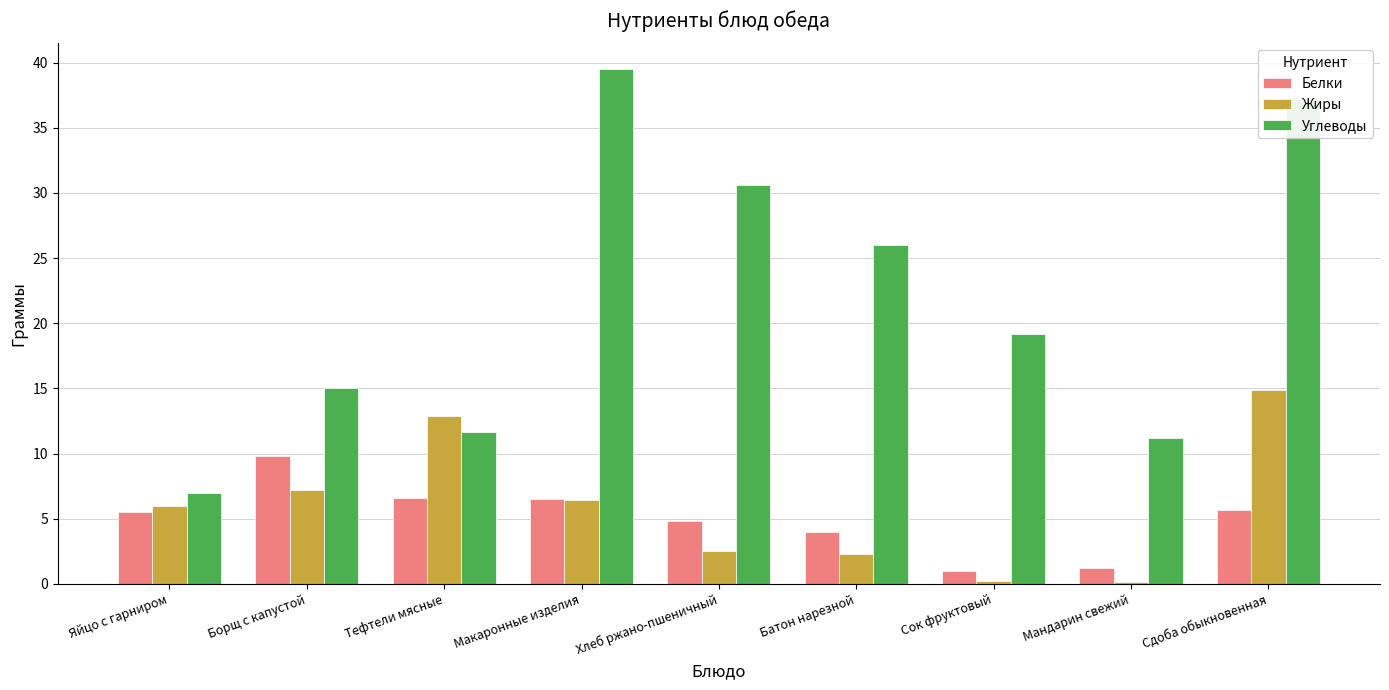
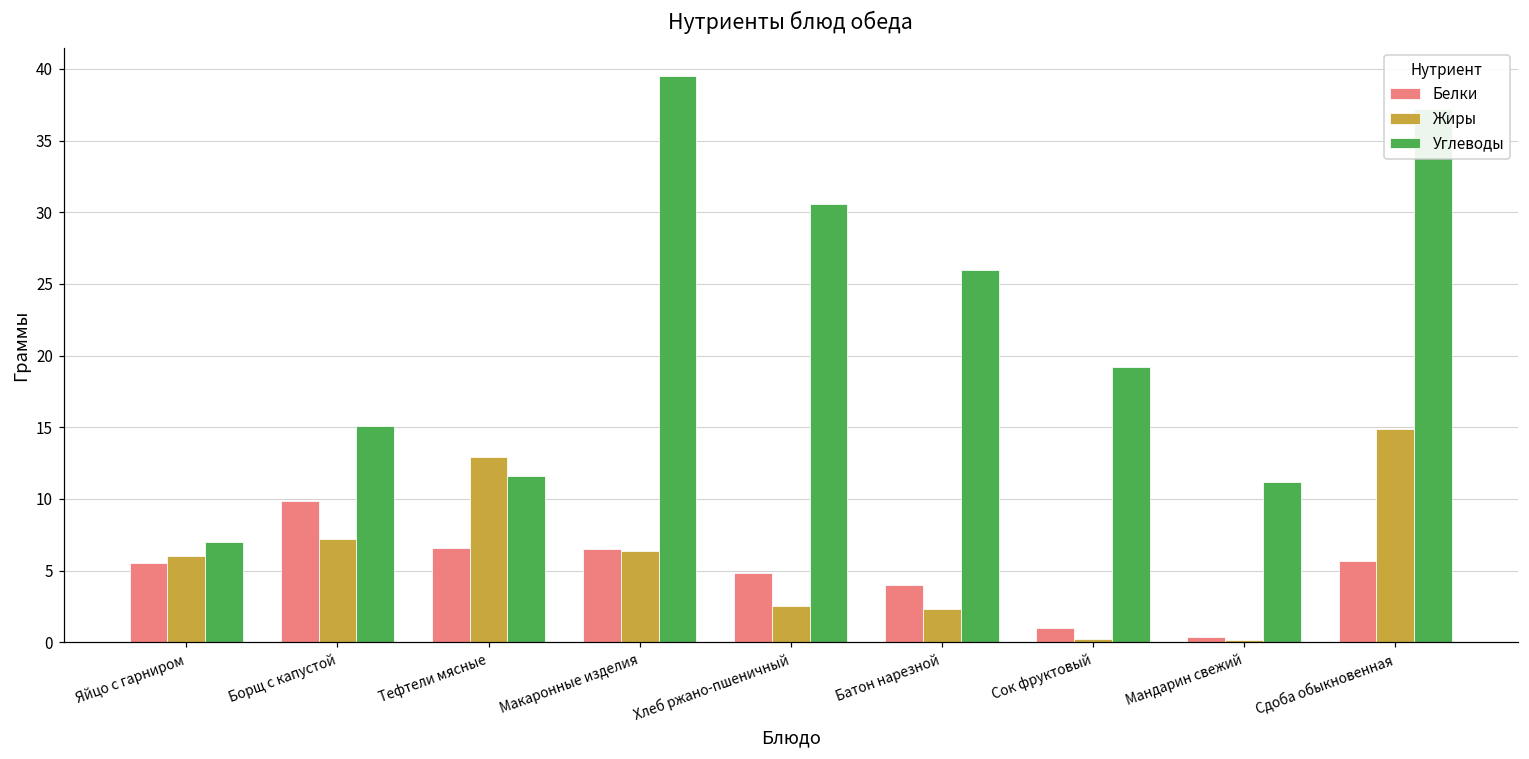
Белки, Мандарин свежий: 1.2 -> 0.4
